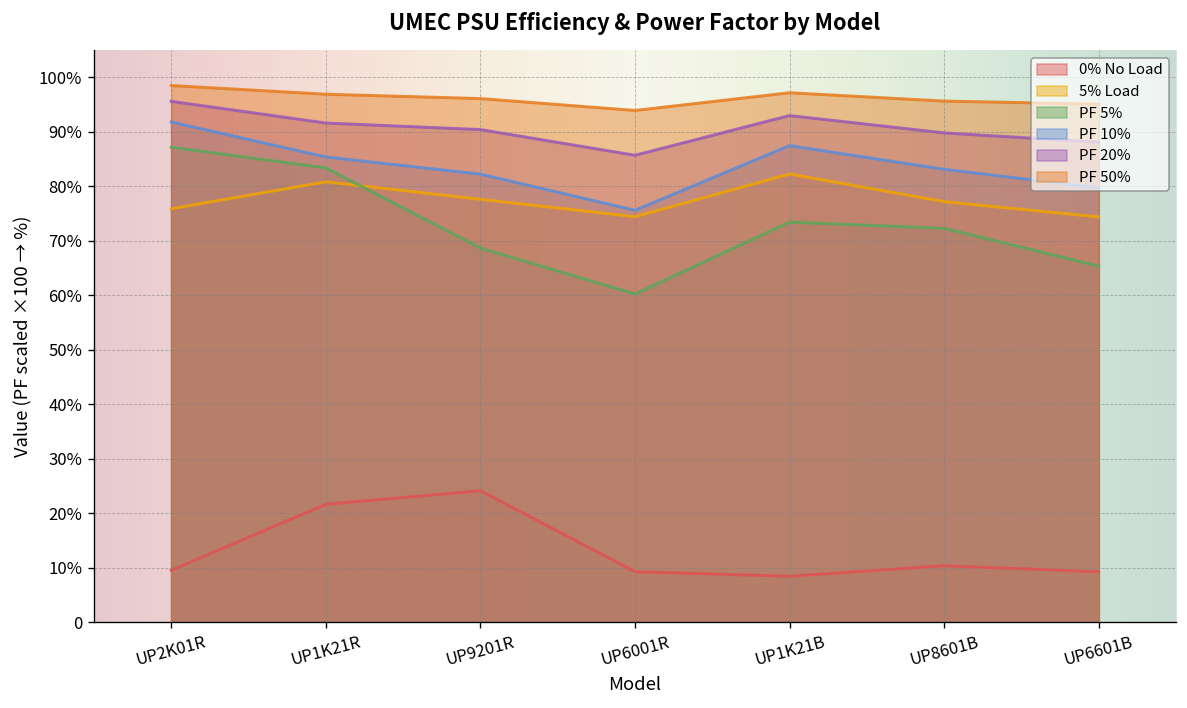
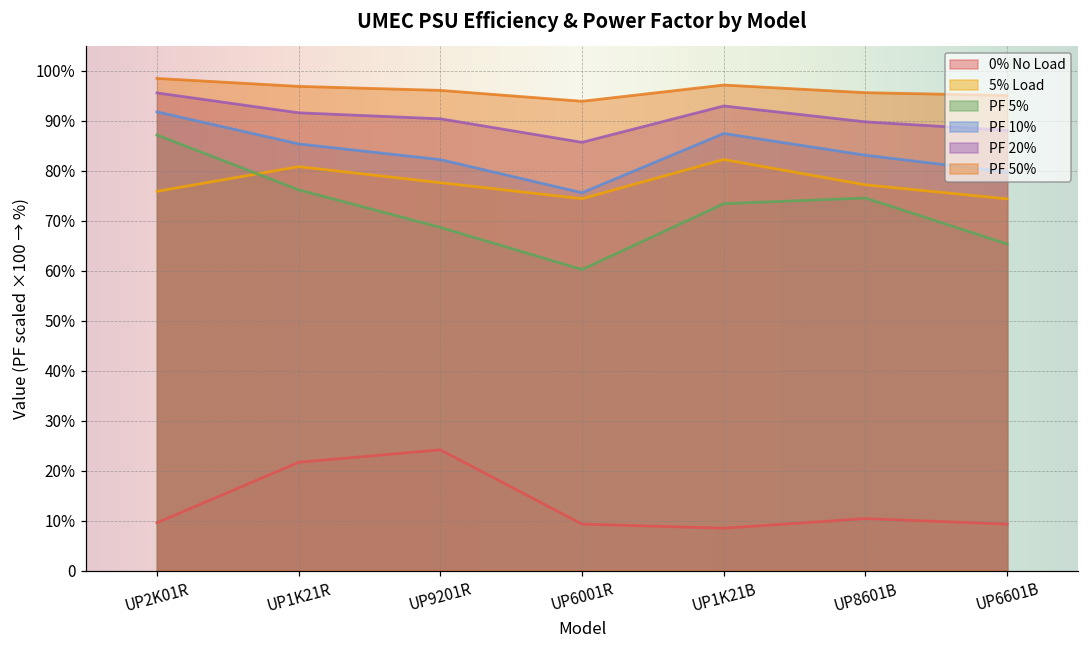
PF 5%, UP1K21R: 83% -> 76%
PF 5%, UP8601B: 72% -> 75%
